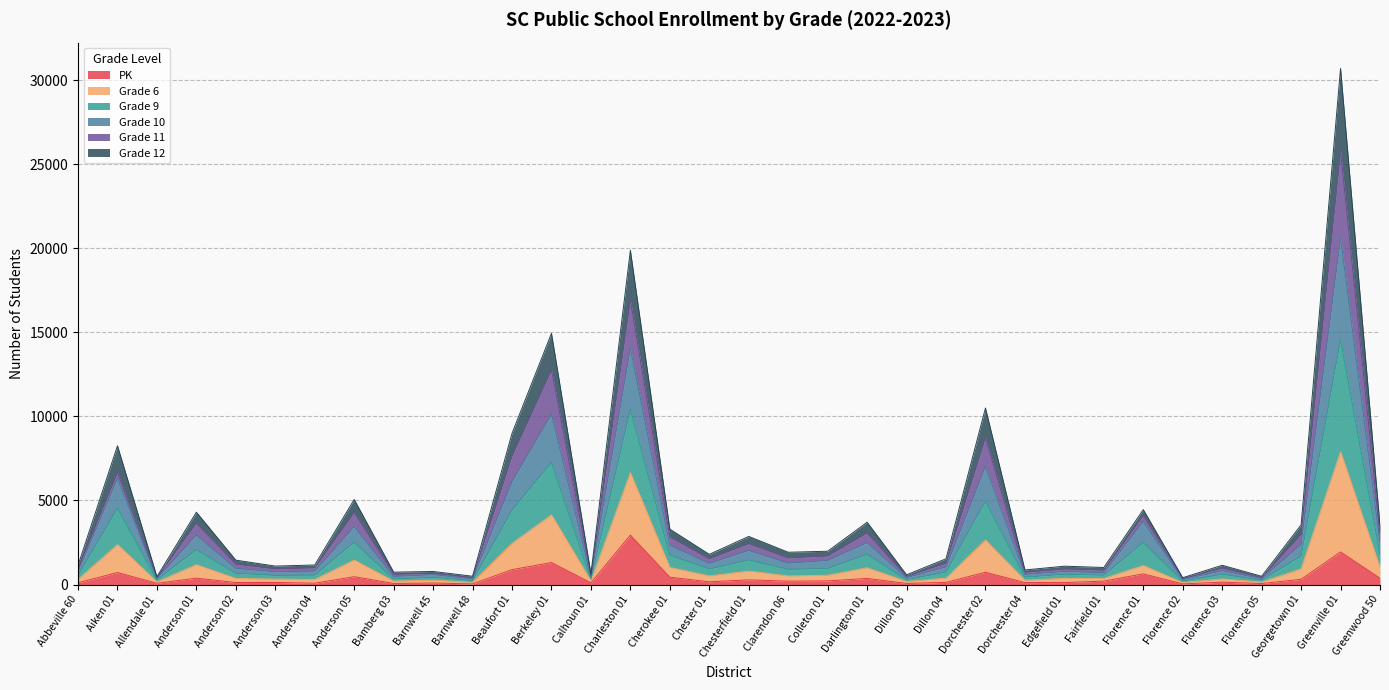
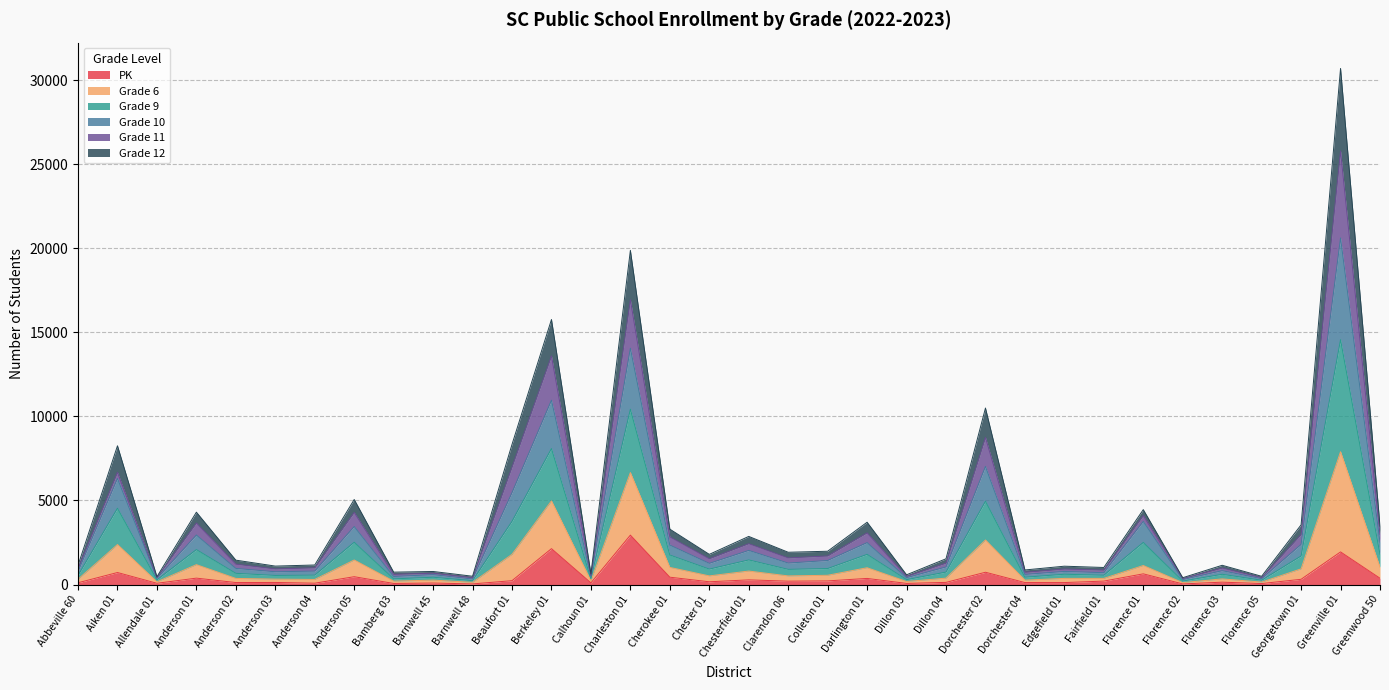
PK, Beaufort 01: 900 -> 200
PK, Berkeley 01: 1300 -> 2100
